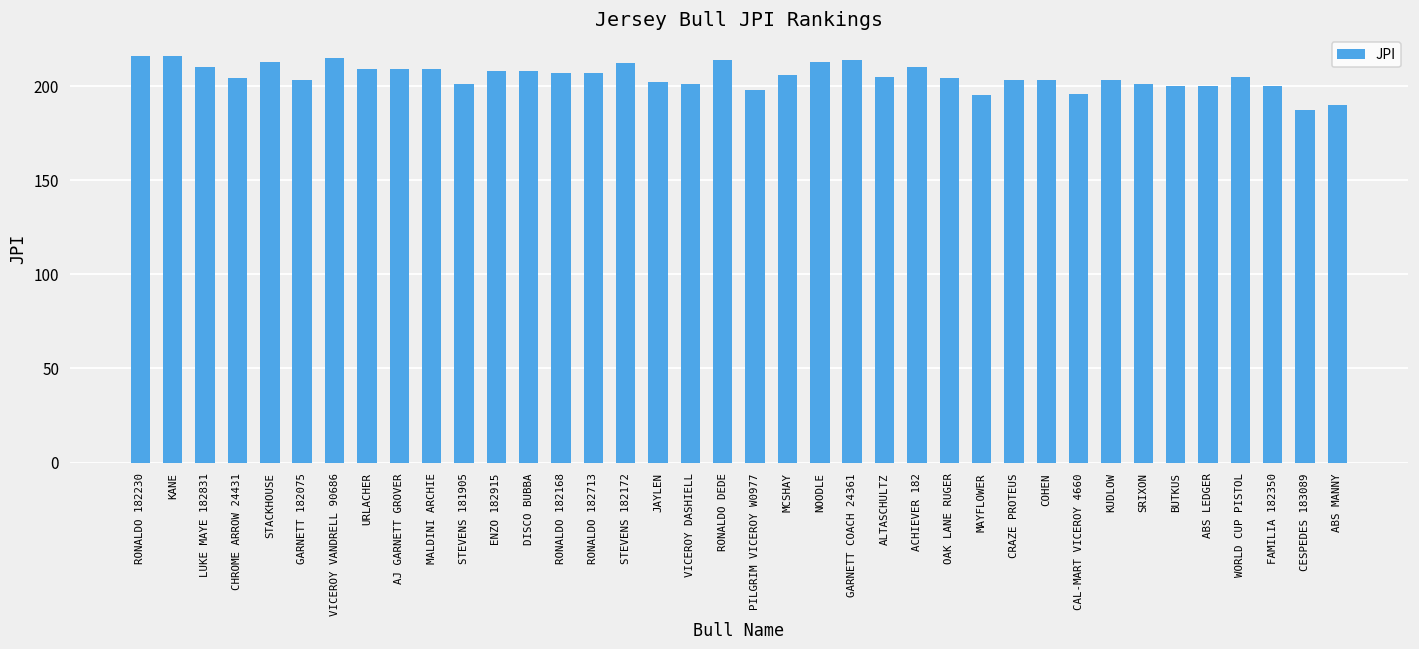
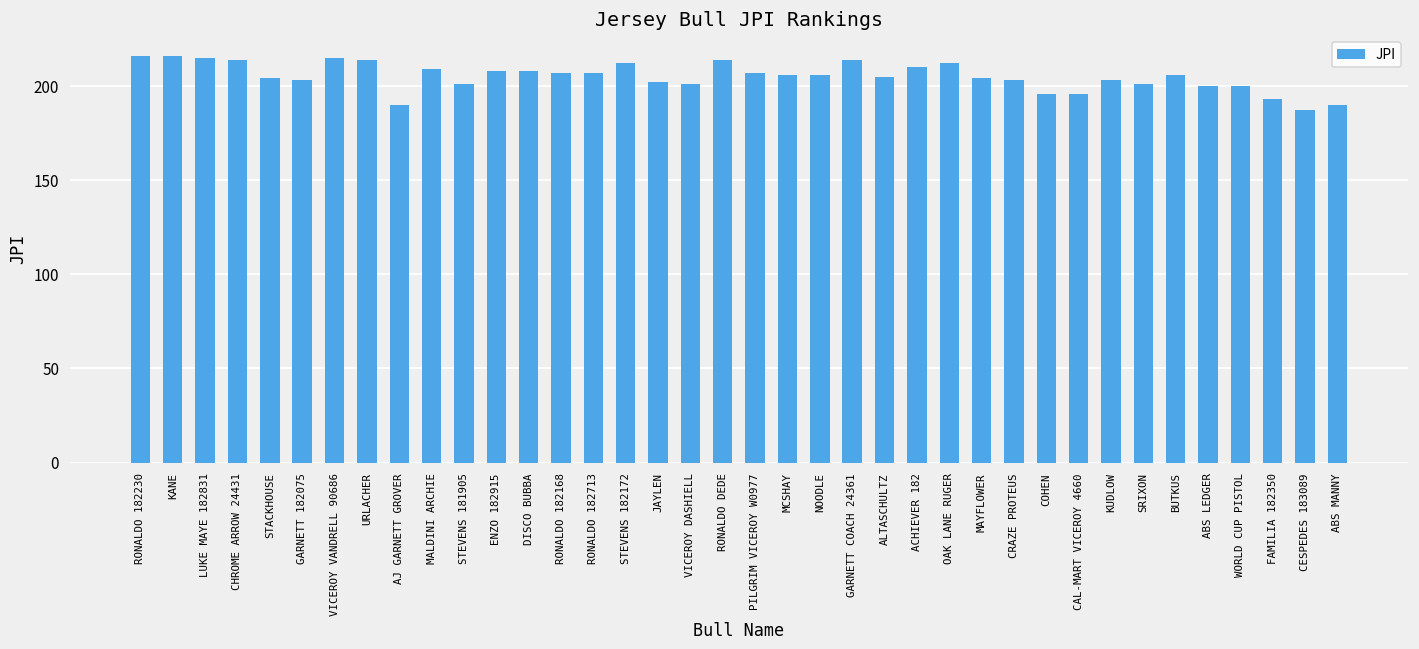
LUKE MAYE 182831: 210 -> 215
CHROME ARROW 24431: 204 -> 214
STACKHOUSE: 213 -> 204
URLACHER: 209 -> 214
AJ GARNETT GROVER: 209 -> 190
PILGRIM VICEROY W0977: 198 -> 207
NOODLE: 213 -> 206
OAK LANE RUGER: 204 -> 212
MAYFLOWER: 195 -> 204
COHEN: 203 -> 196
BUTKUS: 200 -> 206
WORLD CUP PISTOL: 205 -> 200
FAMILIA 182350: 200 -> 193
